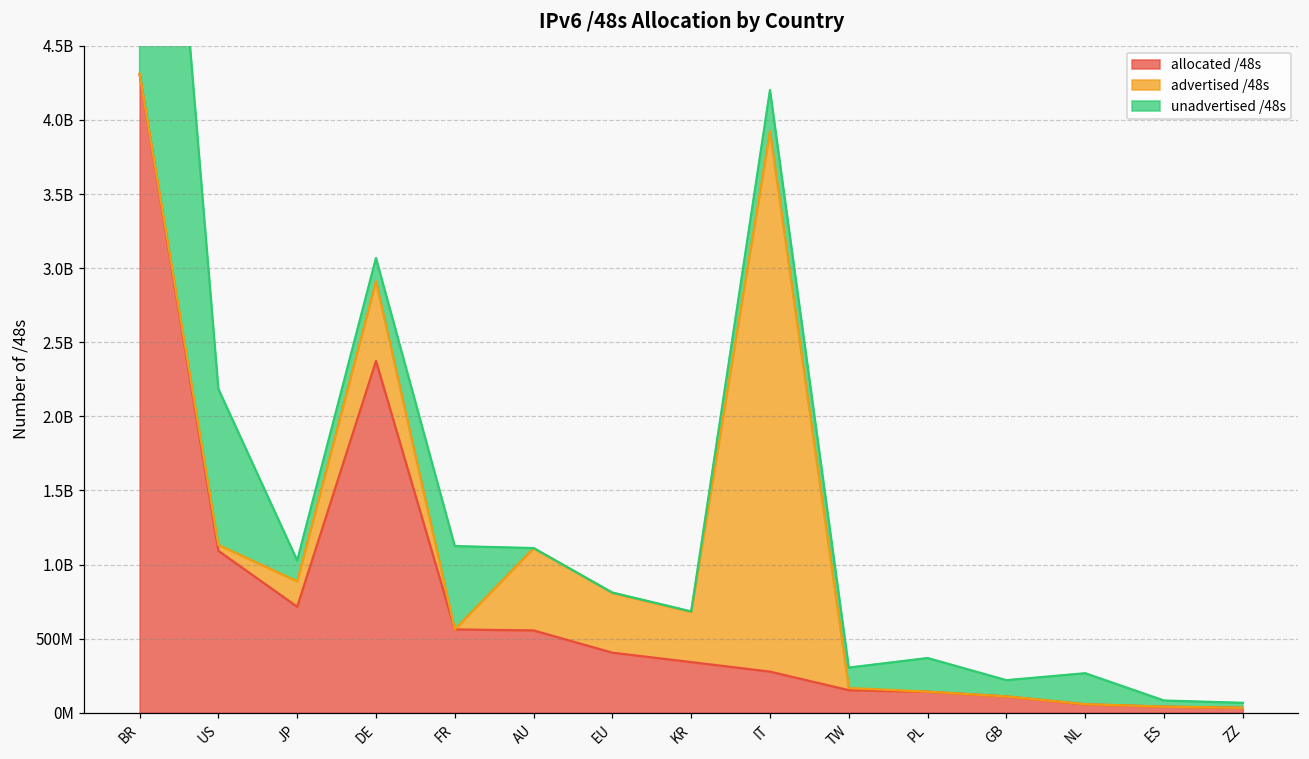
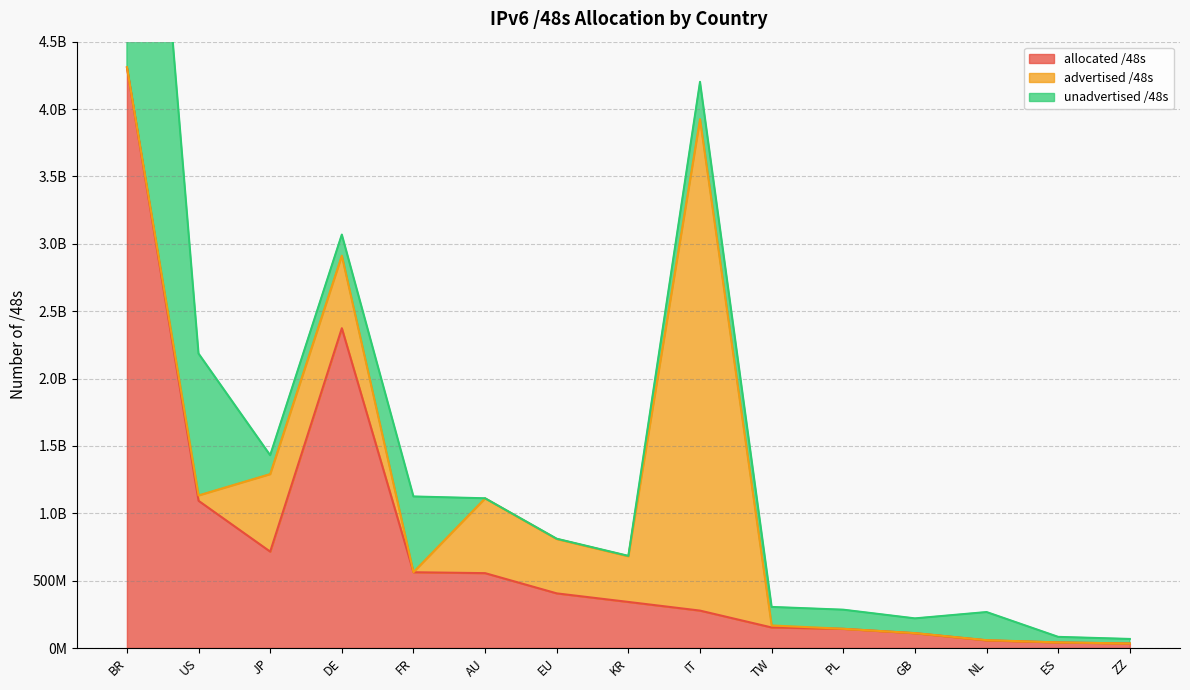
advertised /48s, JP: 170000000 -> 580000000
unadvertised /48s, PL: 230000000 -> 140000000
